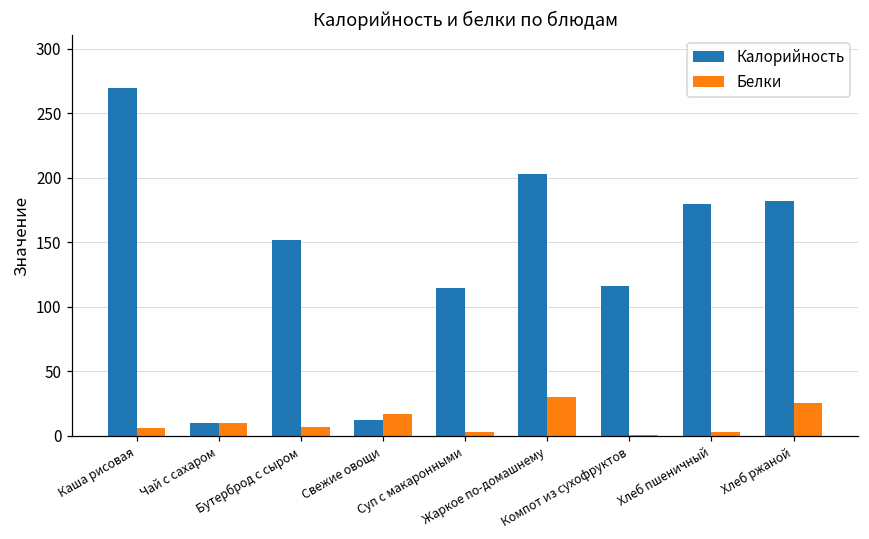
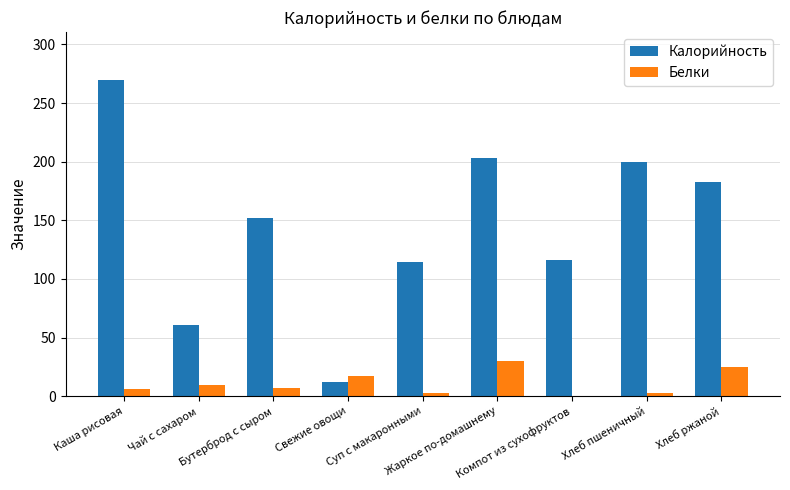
Калорийность, Чай с сахаром: 10 -> 60
Калорийность, Хлеб пшеничный: 180 -> 200
